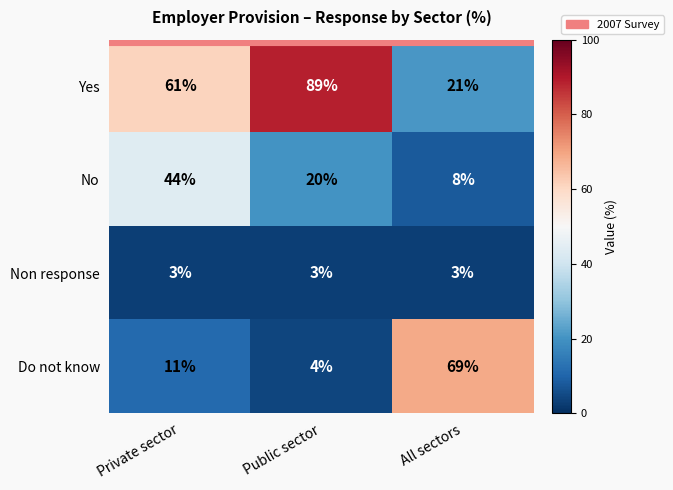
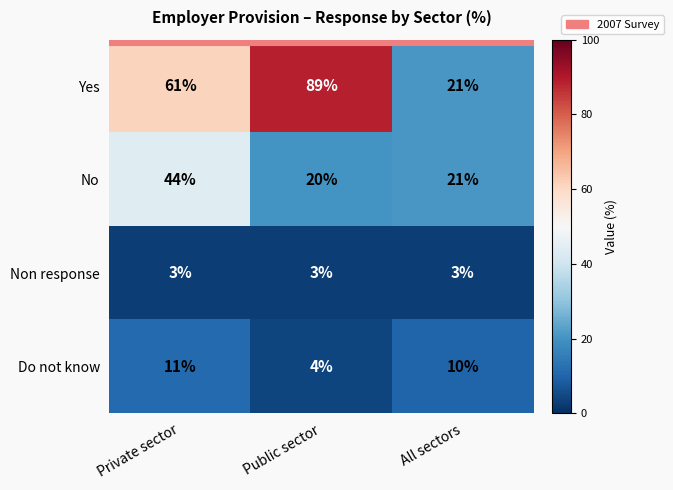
No, All sectors: 8% -> 21%
Do not know, All sectors: 69% -> 10%
